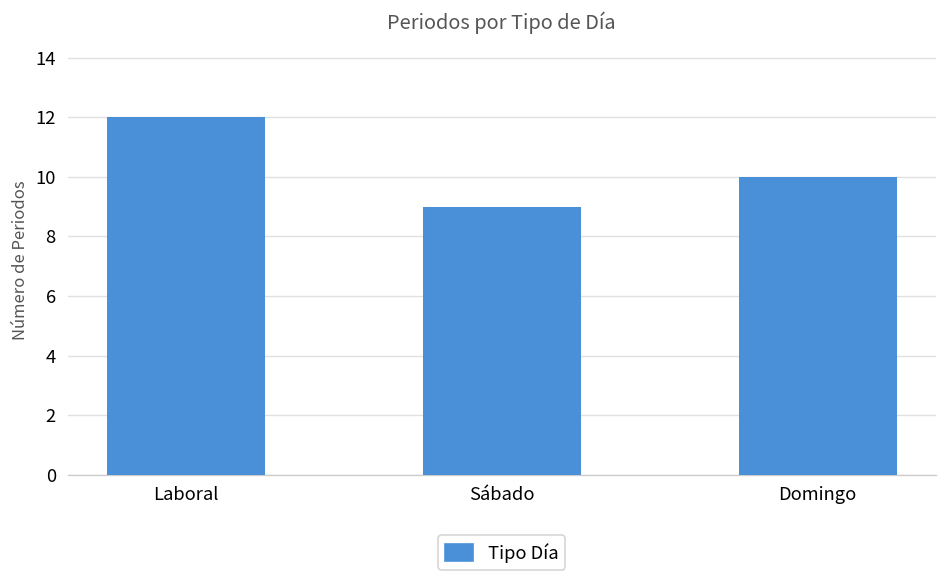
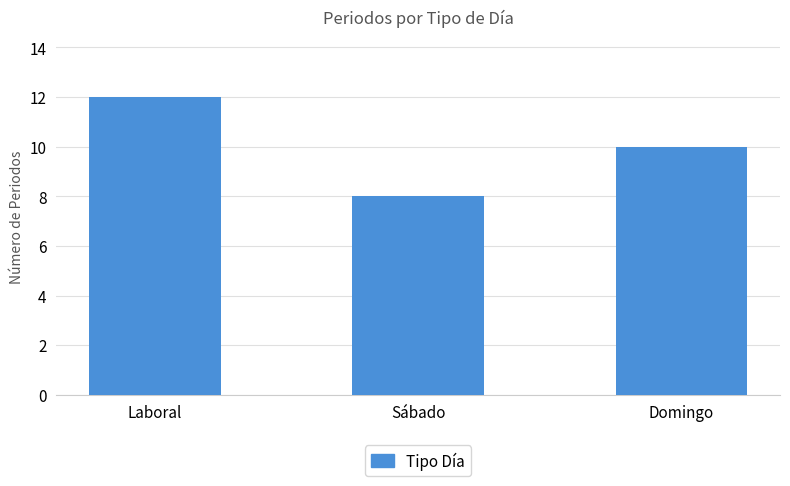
Sábado: 9 -> 8
